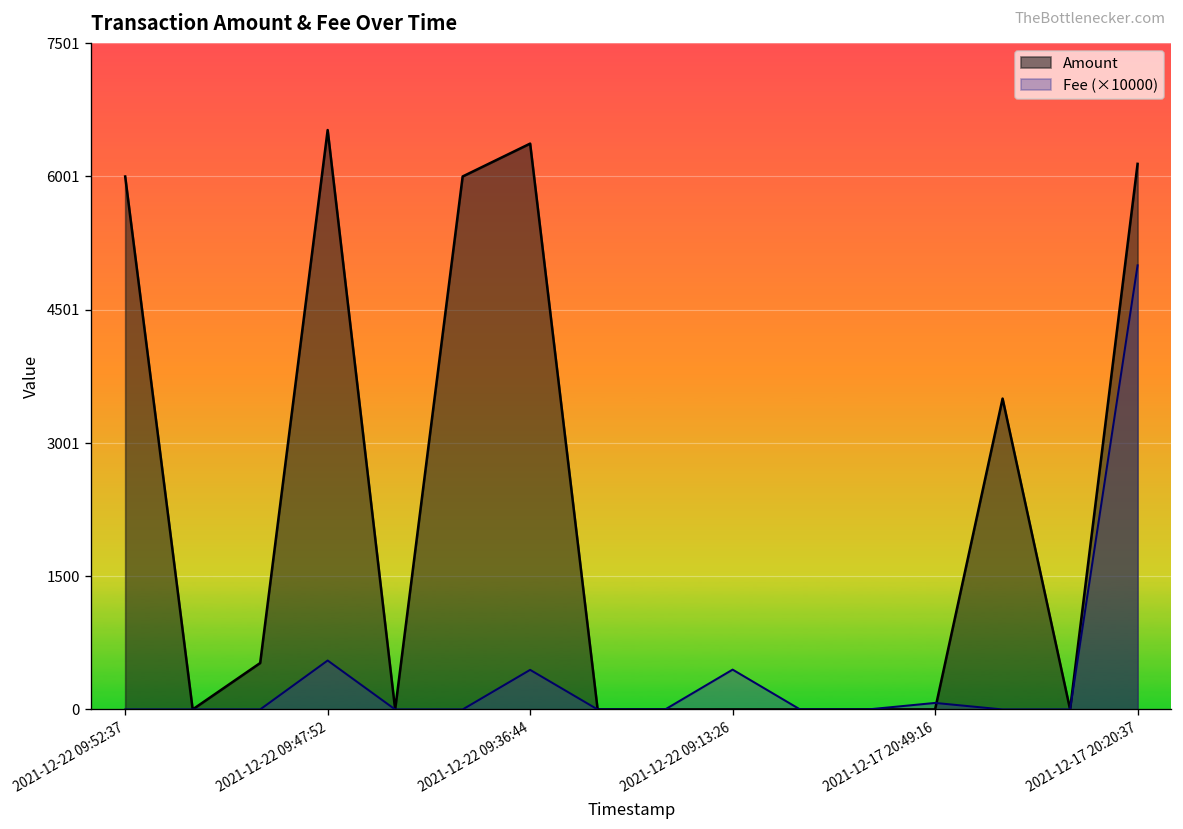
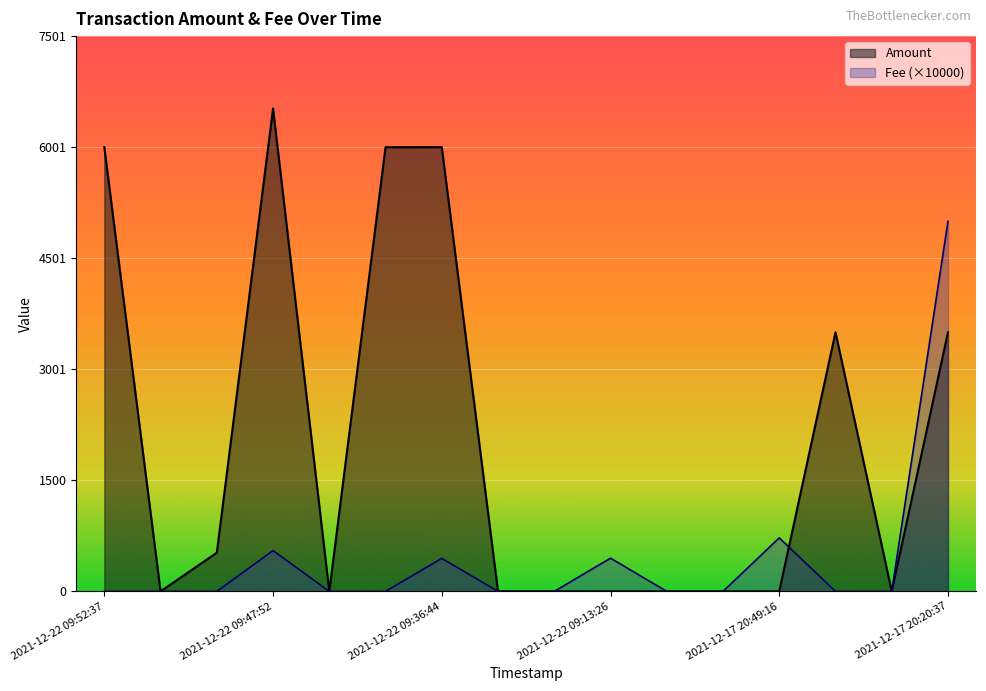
Amount, 2021-12-22 09:36:44: 6400 -> 6000
Fee (×10000), 2021-12-17 20:49:16: 100 -> 700
Amount, 2021-12-17 20:20:37: 6100 -> 3500
